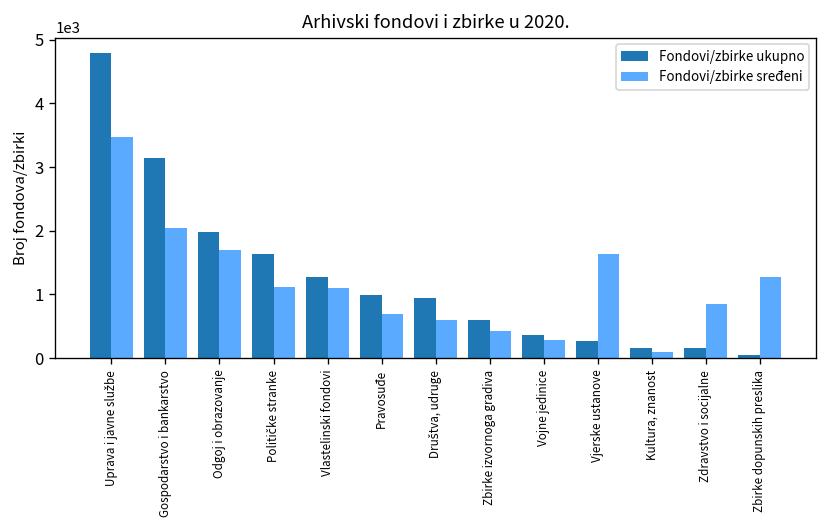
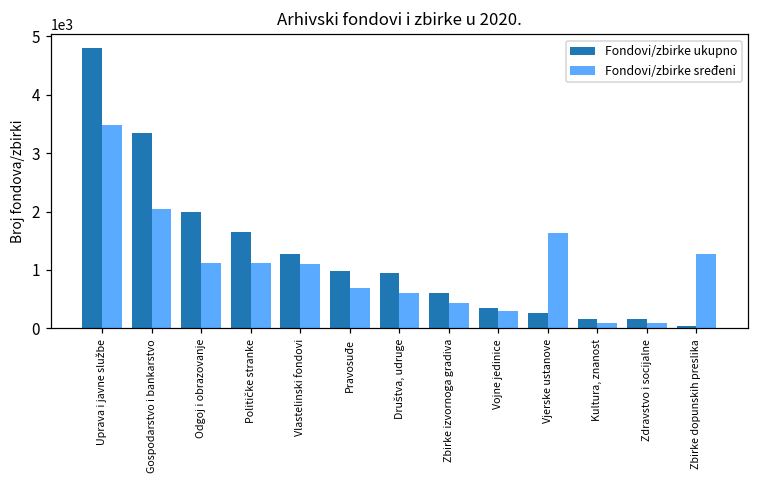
Fondovi/zbirke ukupno, Gospodarstvo i bankarstvo: 3200 -> 3300
Fondovi/zbirke sređeni, Odgoj i obrazovanje: 1700 -> 1100
Fondovi/zbirke sređeni, Zdravstvo i socijalne: 800 -> 100
